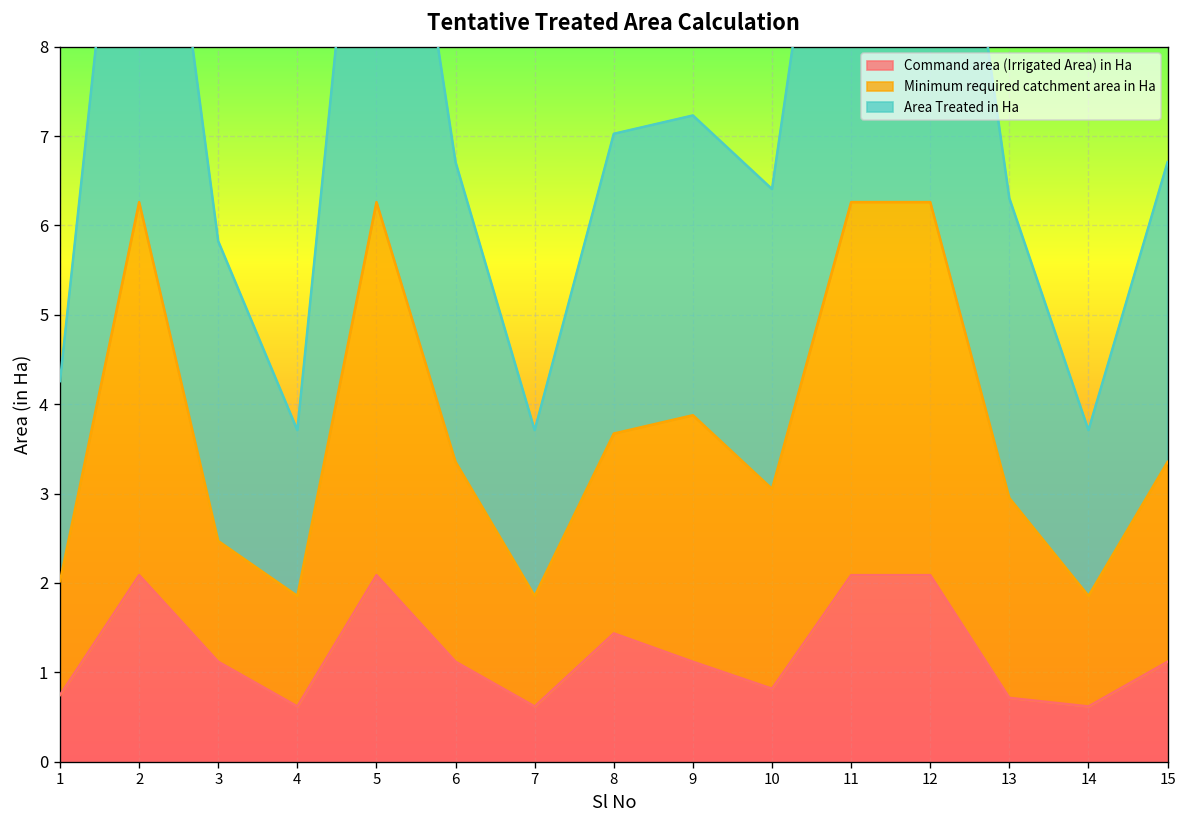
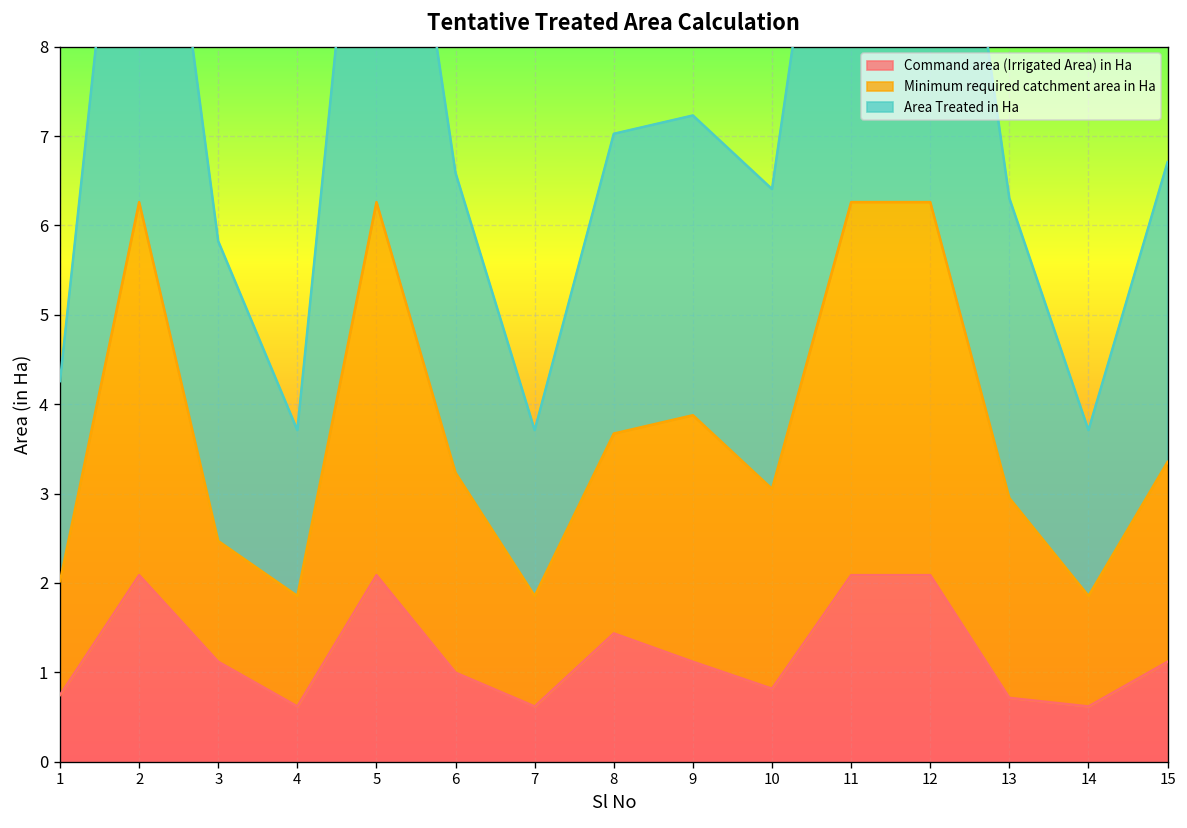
Command area (Irrigated Area) in Ha, 6: 1.1 -> 1.0
